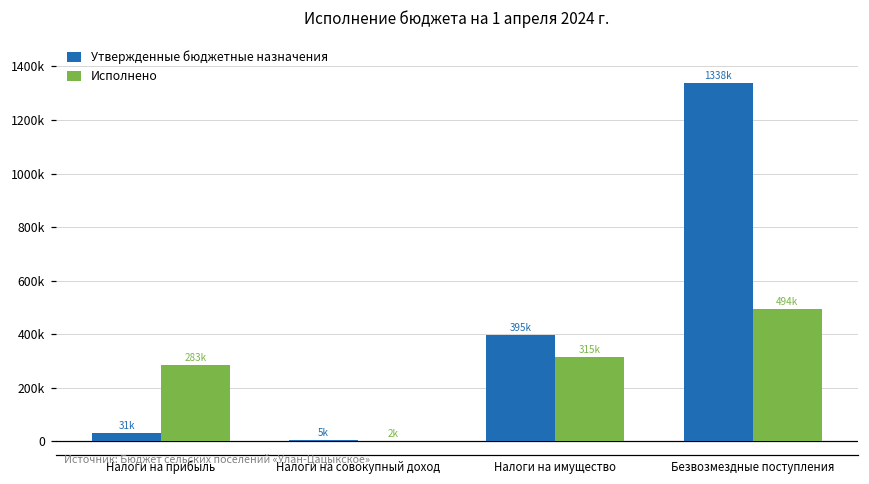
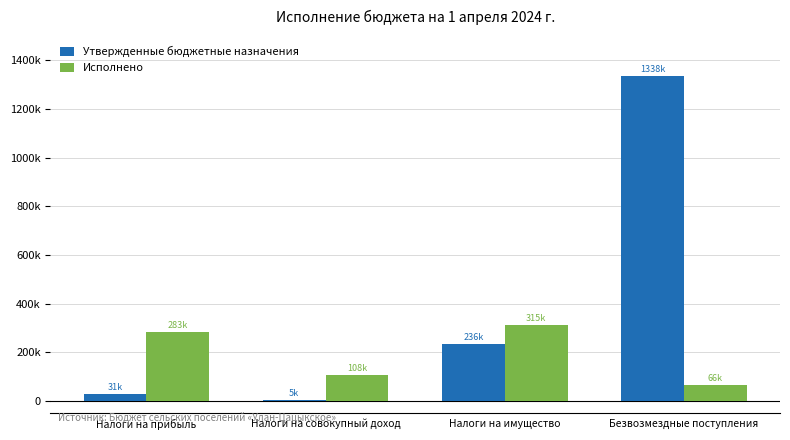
Исполнено, Налоги на совокупный доход: 2k -> 108k
Утвержденные бюджетные назначения, Налоги на имущество: 395k -> 236k
Исполнено, Безвозмездные поступления: 494k -> 66k
